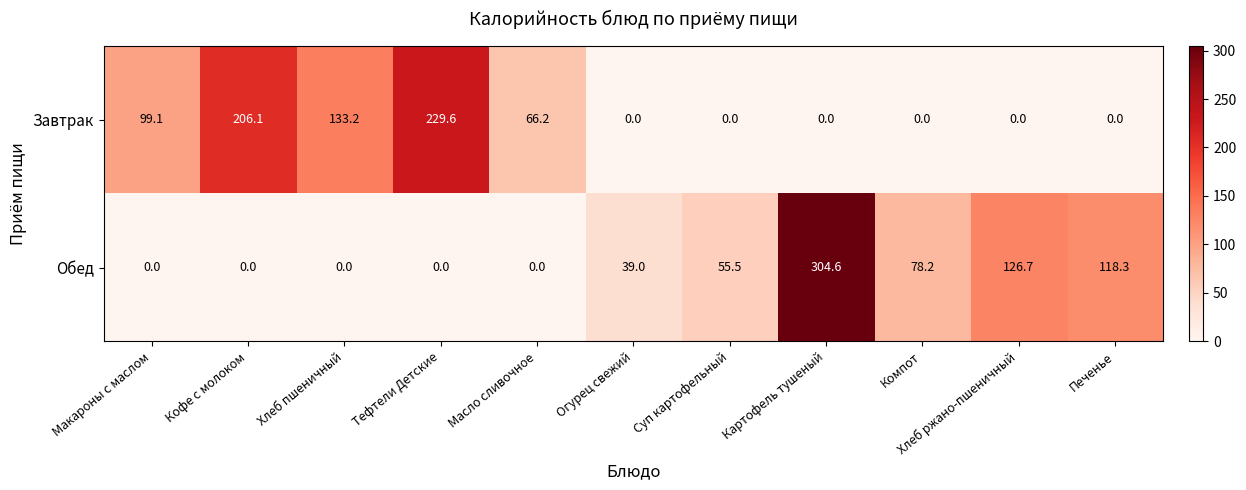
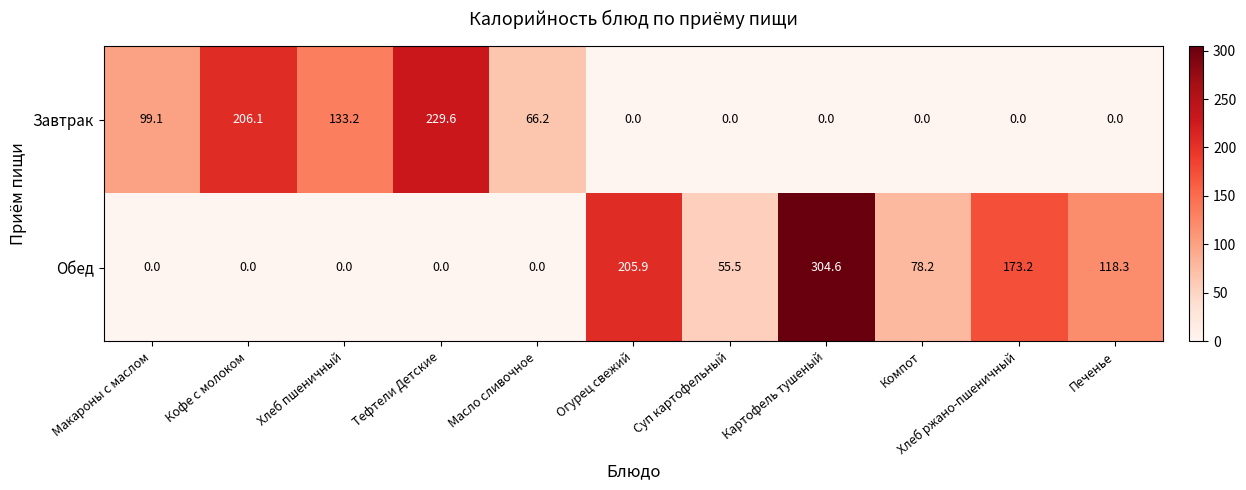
Обед, Огурец свежий: 39.0 -> 205.9
Обед, Хлеб ржано-пшеничный: 126.7 -> 173.2
